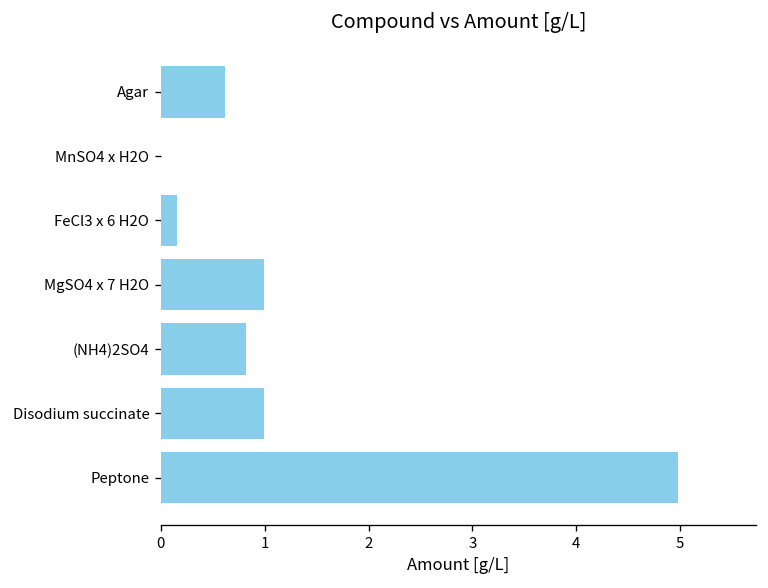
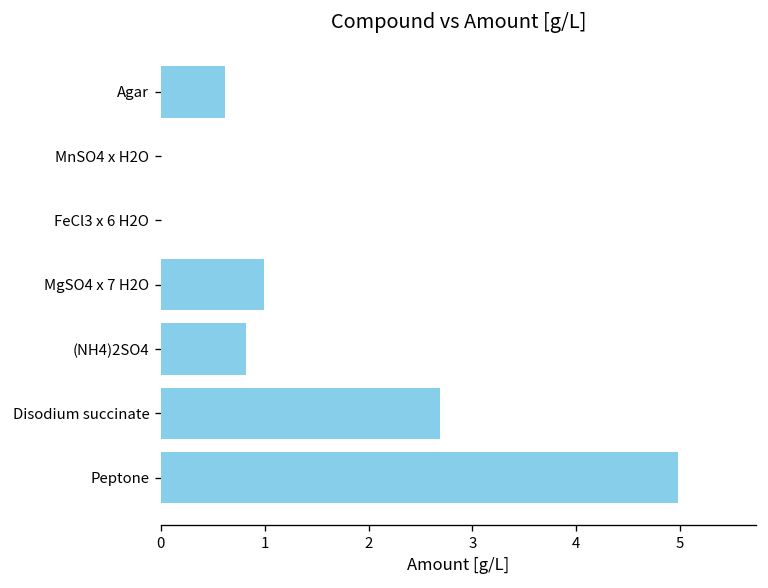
FeCl3 x 6 H2O: 0.2 -> 0.0
Disodium succinate: 1.0 -> 2.7
